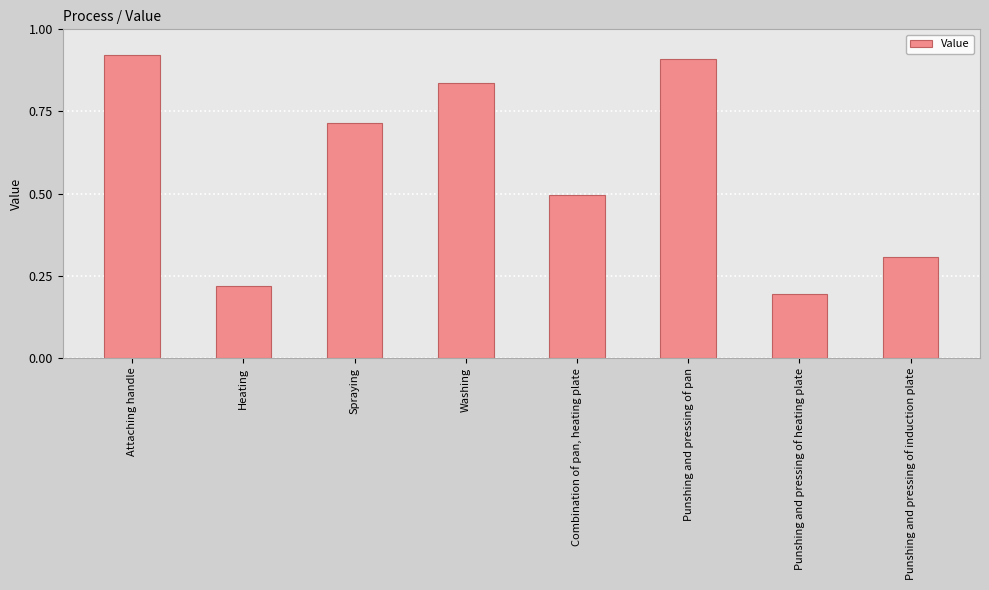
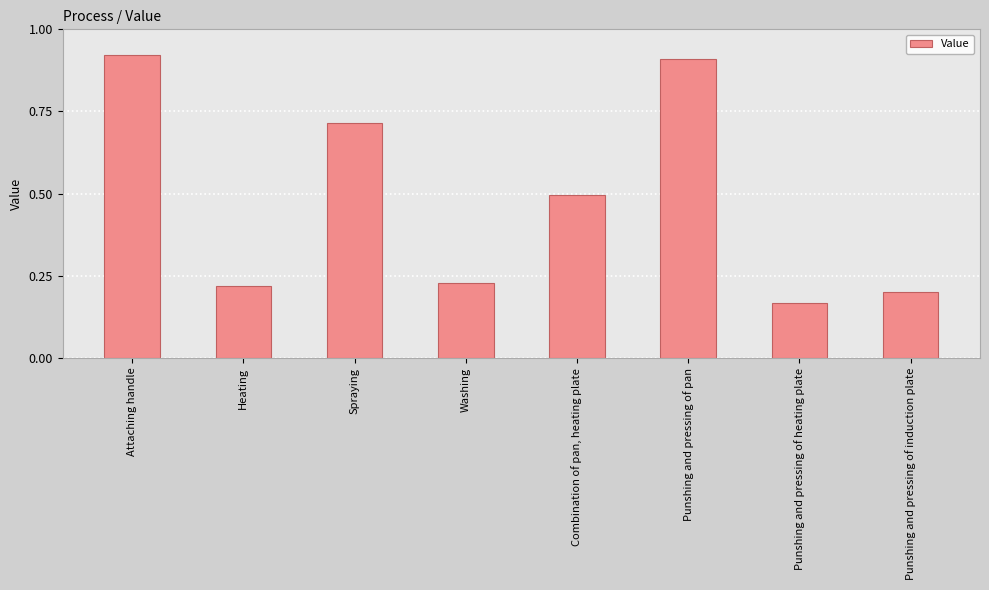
Washing: 0.84 -> 0.23
Punshing and pressing of heating plate: 0.19 -> 0.17
Punshing and pressing of induction plate: 0.31 -> 0.20
